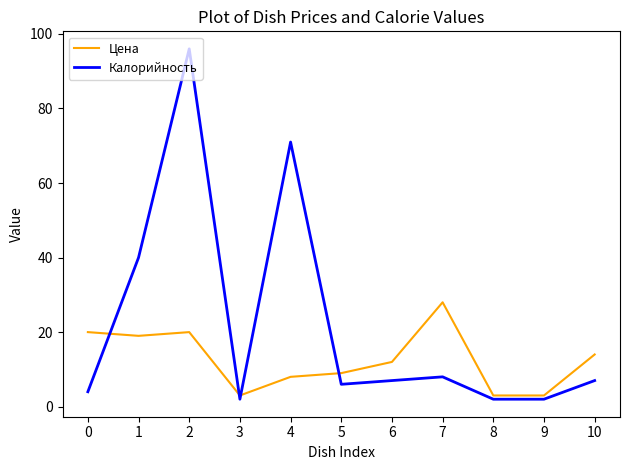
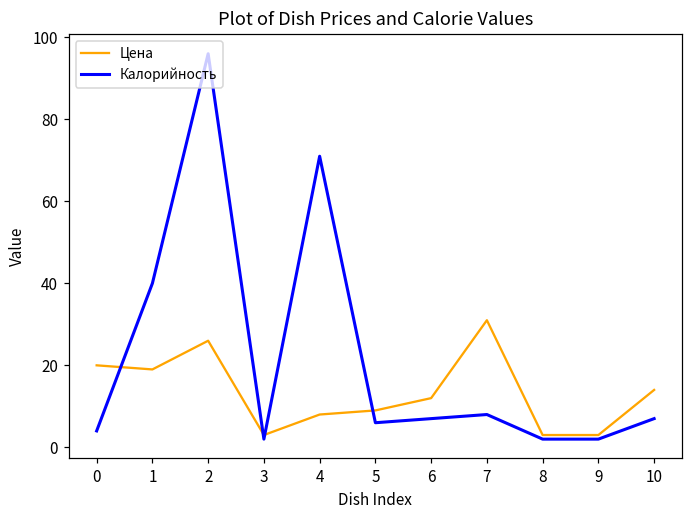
Цена, 2: 20 -> 26
Цена, 7: 28 -> 31
